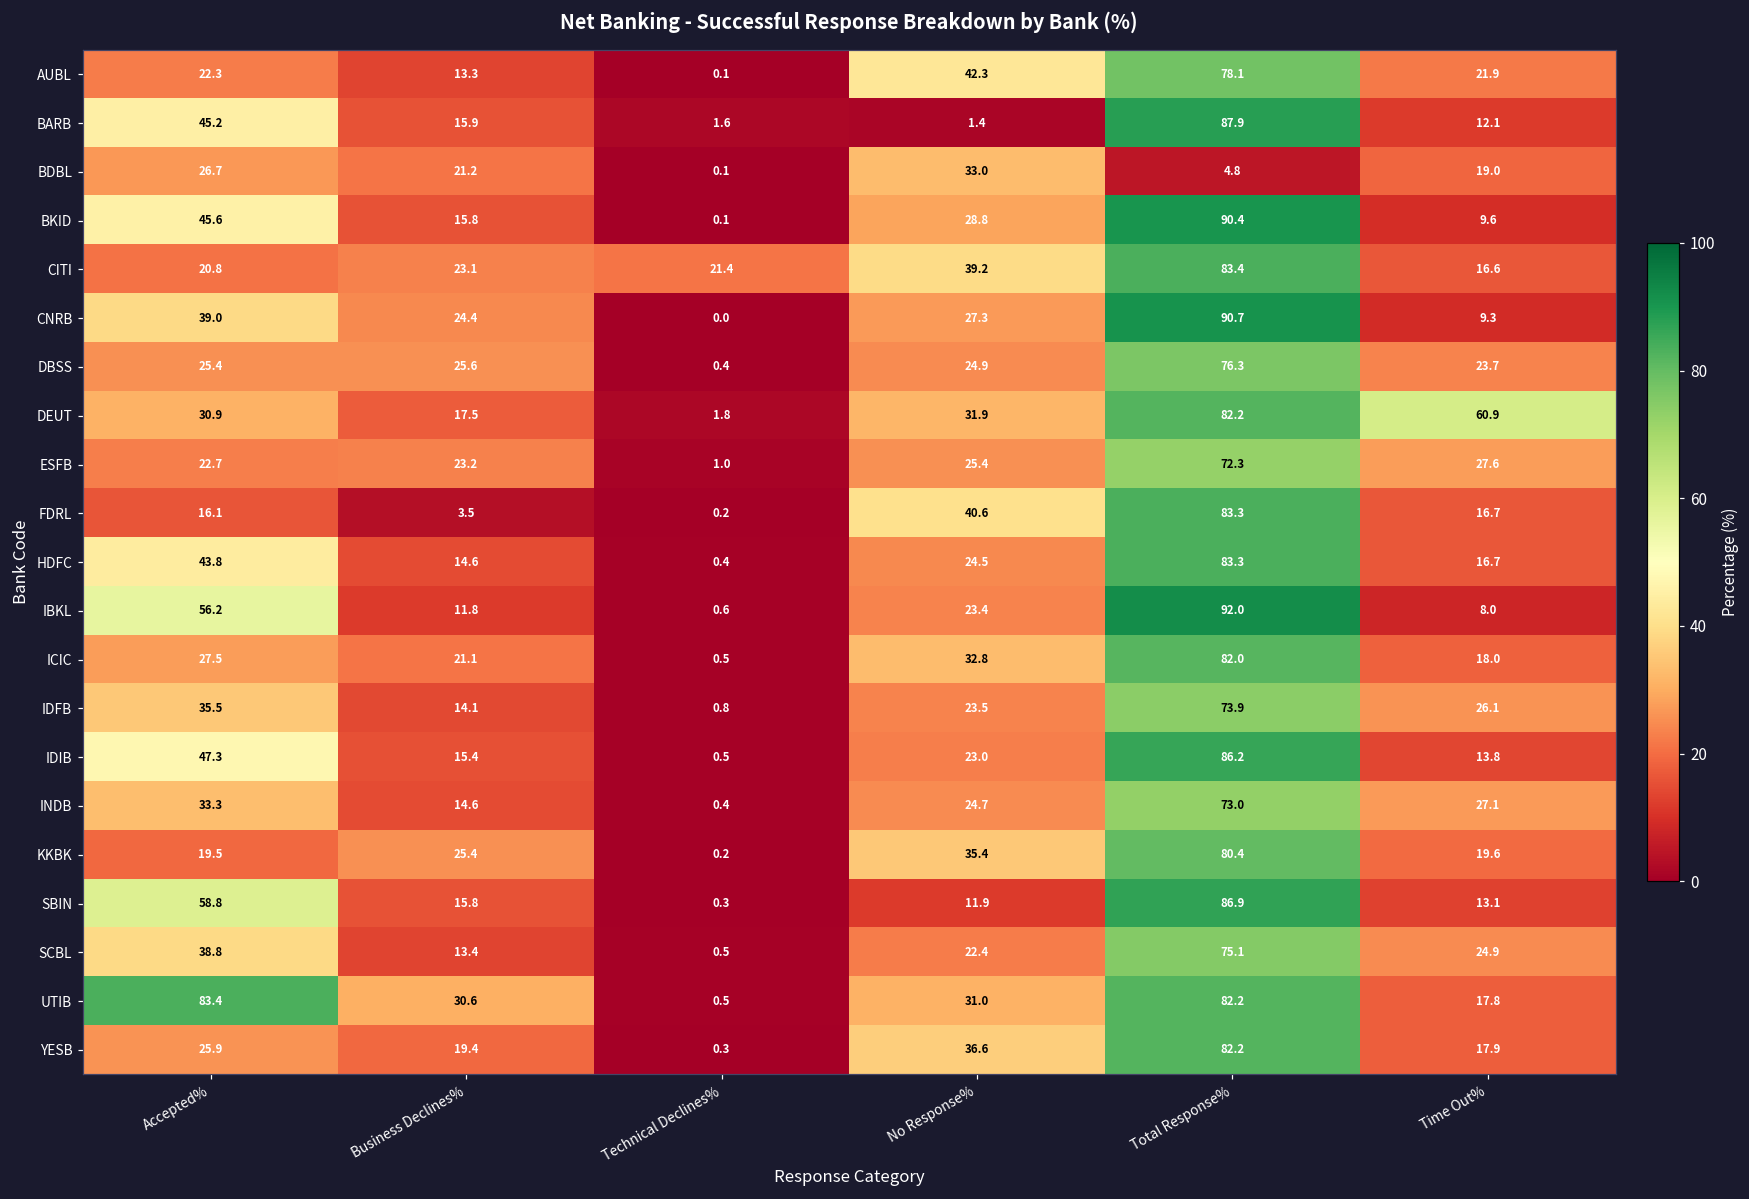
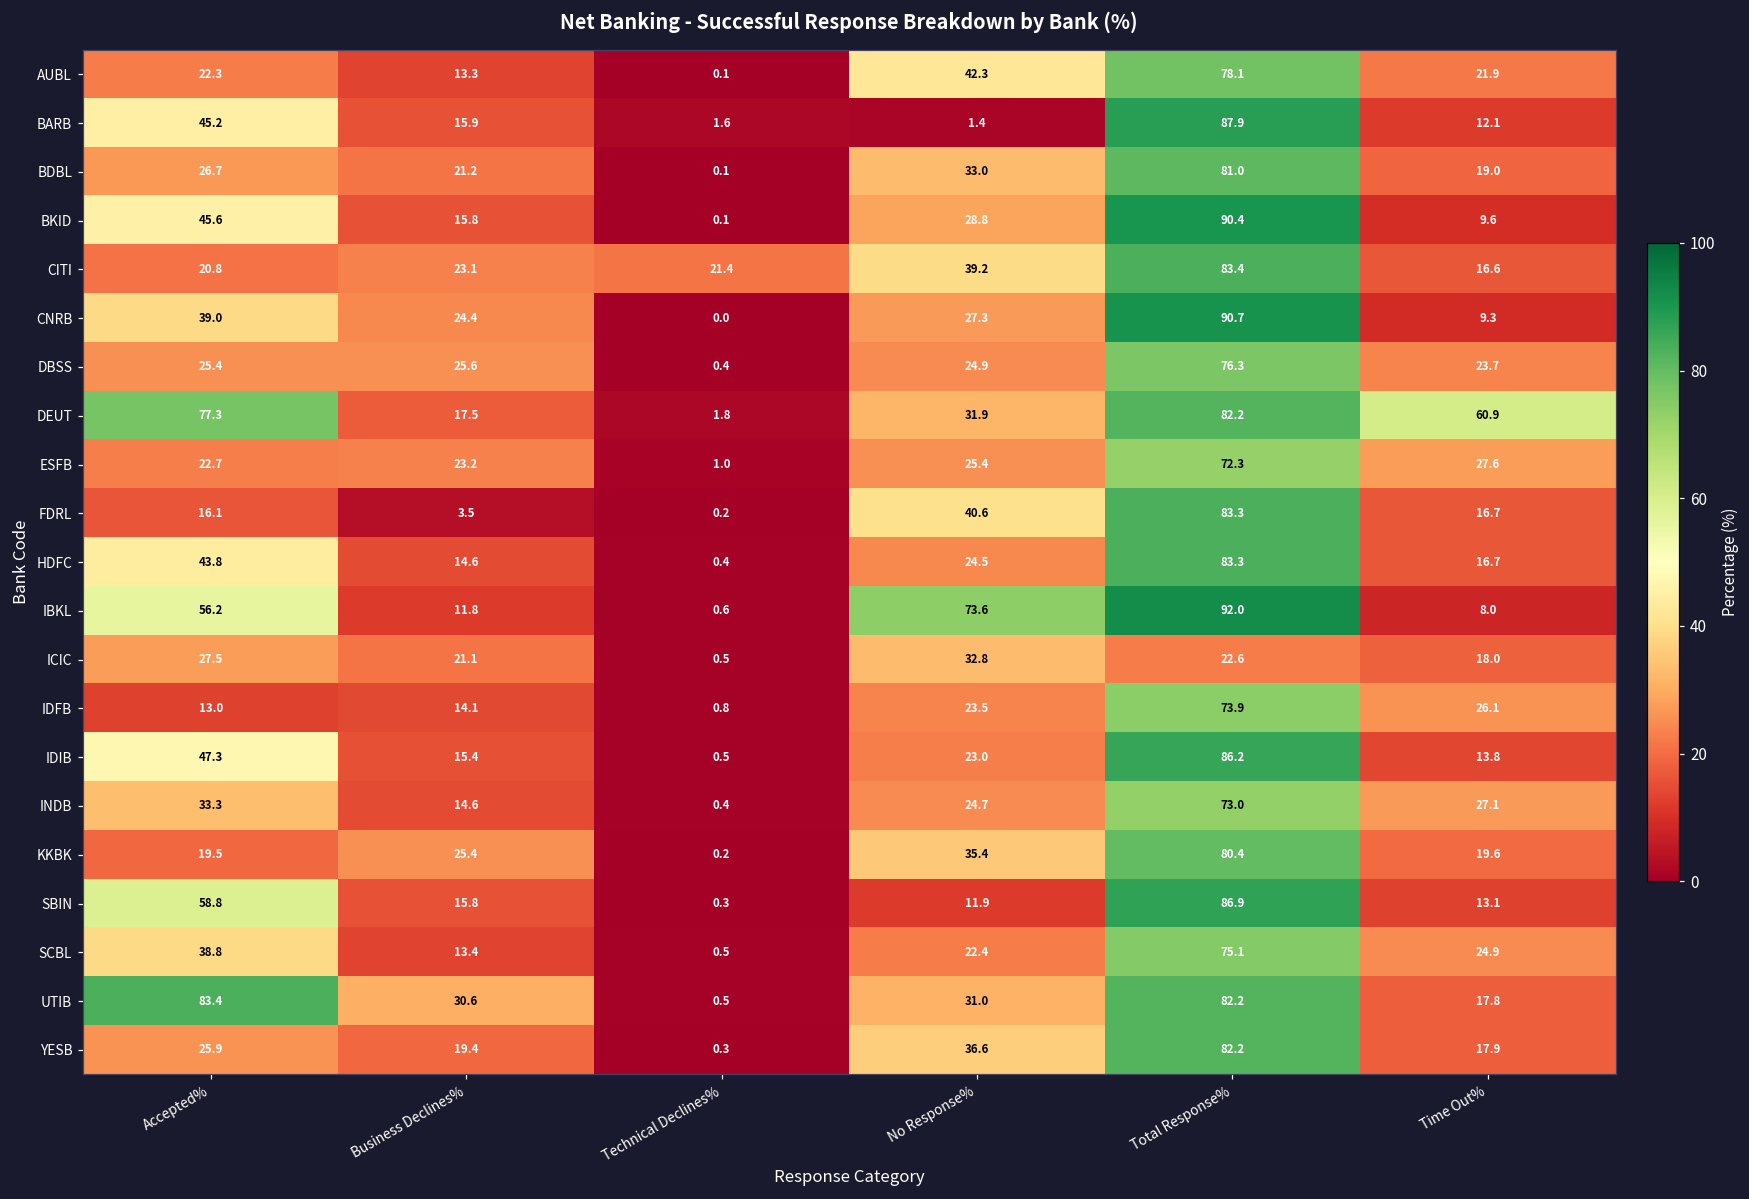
BDBL, Total Response%: 4.8 -> 81.0
DEUT, Accepted%: 30.9 -> 77.3
IBKL, No Response%: 23.4 -> 73.6
ICIC, Total Response%: 82.0 -> 22.6
IDFB, Accepted%: 35.5 -> 13.0
